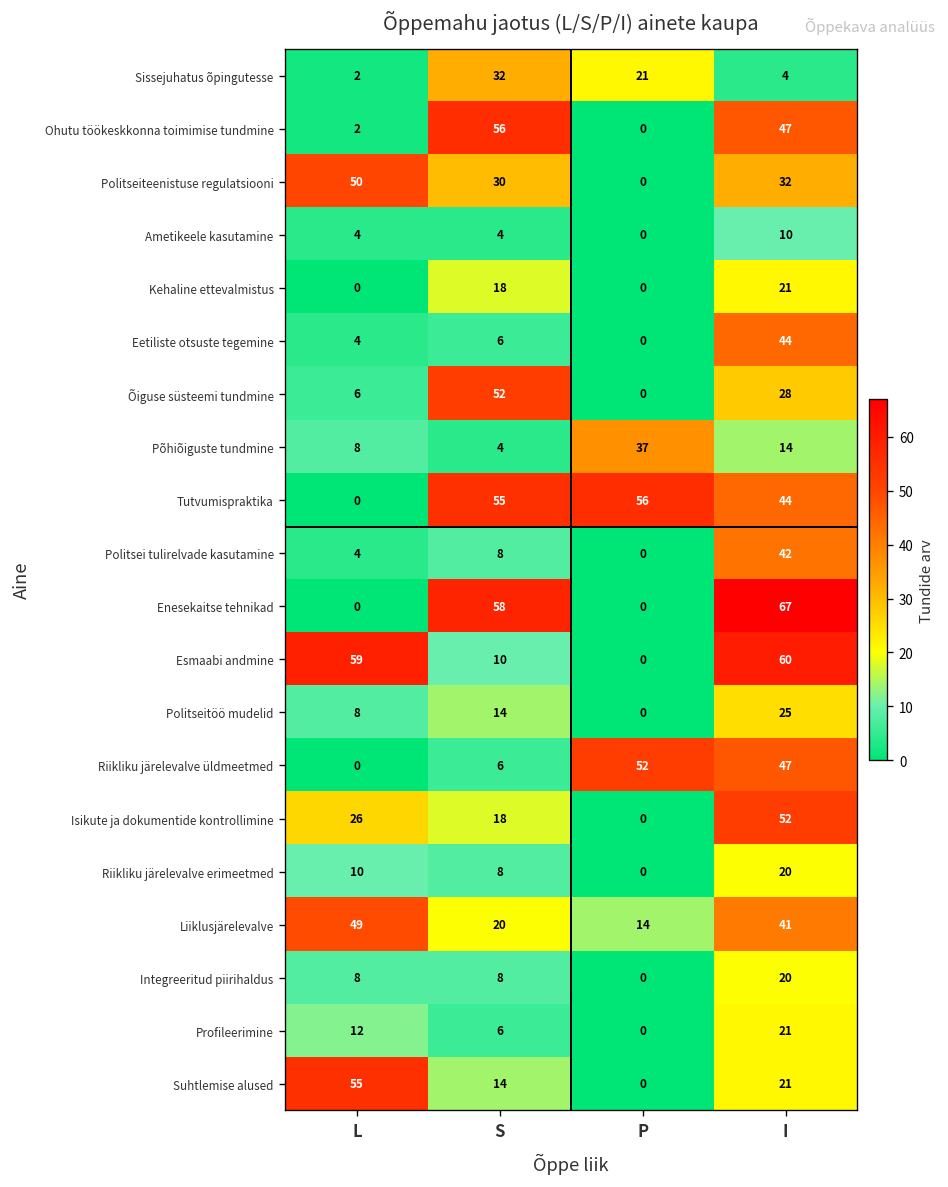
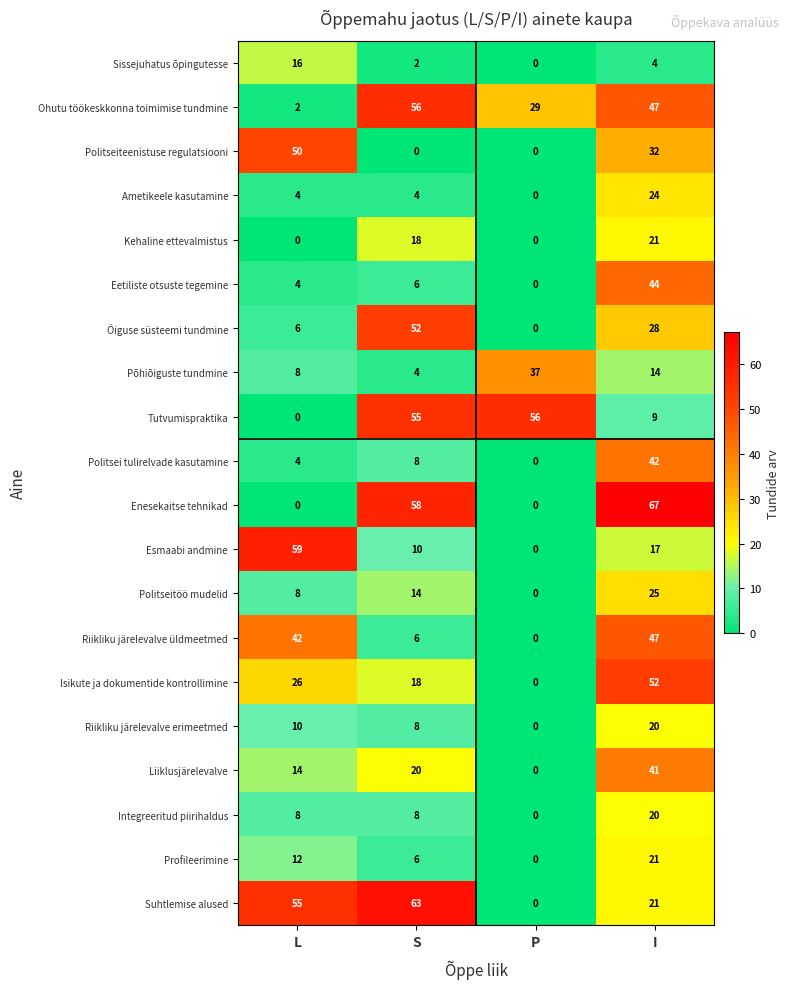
Sissejuhatus õpingutesse, L: 2 -> 16
Sissejuhatus õpingutesse, S: 32 -> 2
Sissejuhatus õpingutesse, P: 21 -> 0
Ohutu töökeskkonna toimimise tundmine, P: 0 -> 29
Politseiteenistuse regulatsiooni, S: 30 -> 0
Ametikeele kasutamine, I: 10 -> 24
Tutvumispraktika, I: 44 -> 9
Esmaabi andmine, I: 60 -> 17
Riikliku järelevalve üldmeetmed, L: 0 -> 42
Riikliku järelevalve üldmeetmed, P: 52 -> 0
Liiklusjärelevalve, L: 49 -> 14
Liiklusjärelevalve, P: 14 -> 0
Suhtlemise alused, S: 14 -> 63
